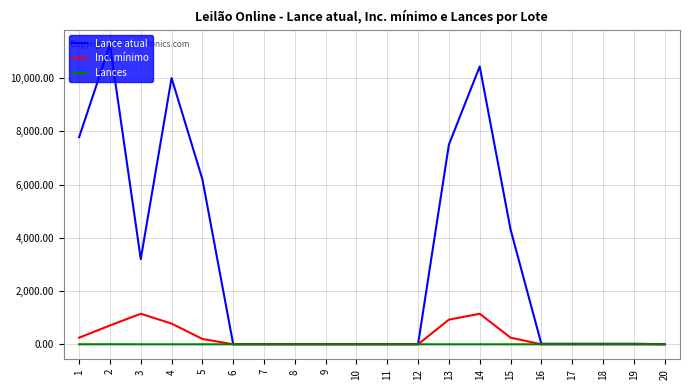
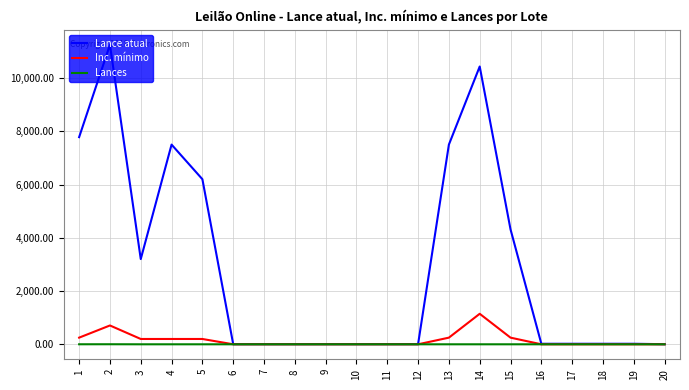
Inc. mínimo, 3: 1,100 -> 200
Lance atual, 4: 10,000 -> 7,500
Inc. mínimo, 4: 800 -> 200
Inc. mínimo, 13: 900 -> 300
